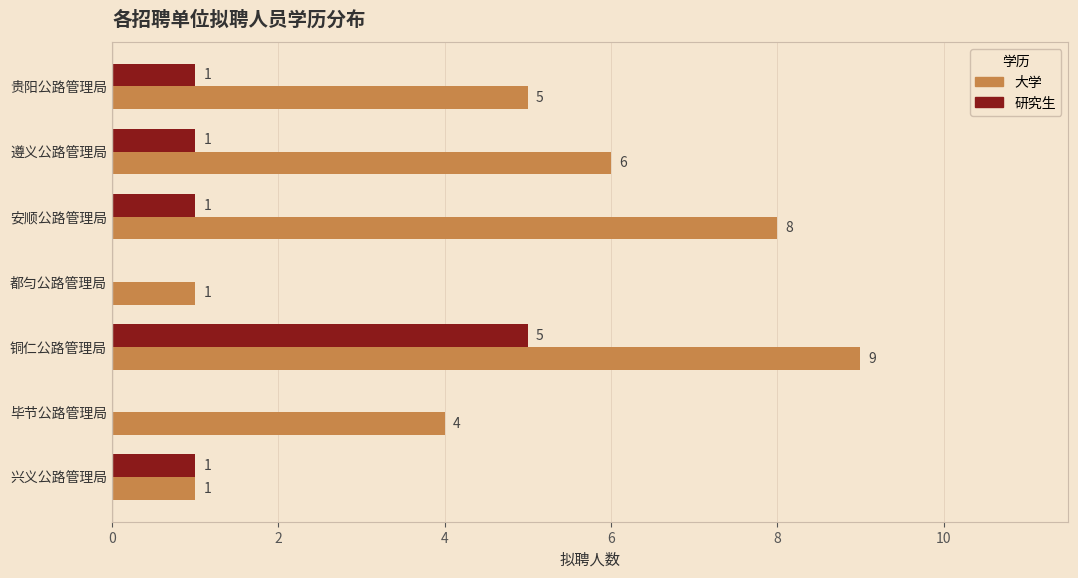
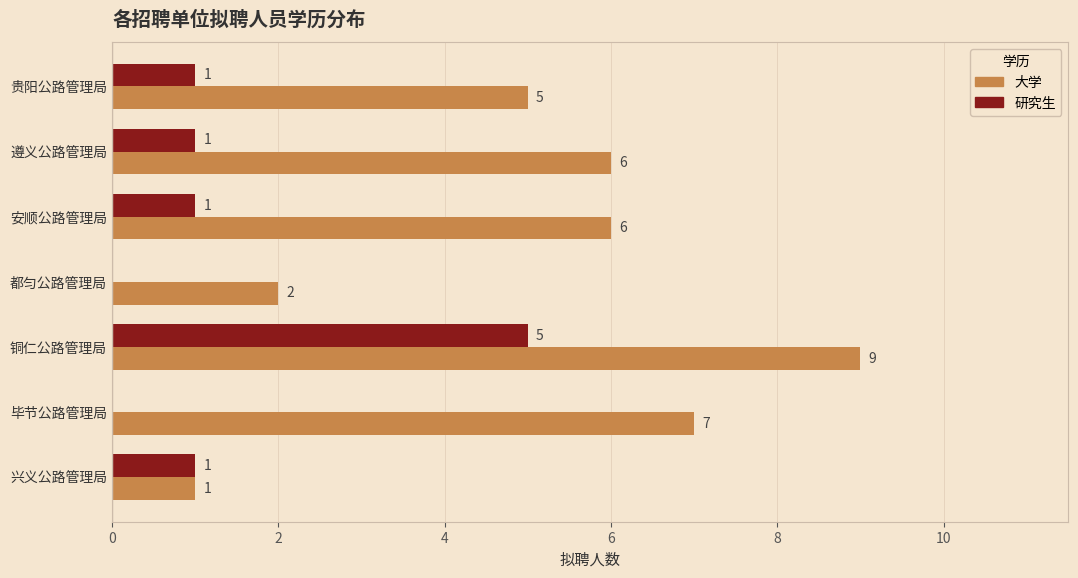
大学, 安顺公路管理局: 8 -> 6
大学, 都匀公路管理局: 1 -> 2
大学, 毕节公路管理局: 4 -> 7
